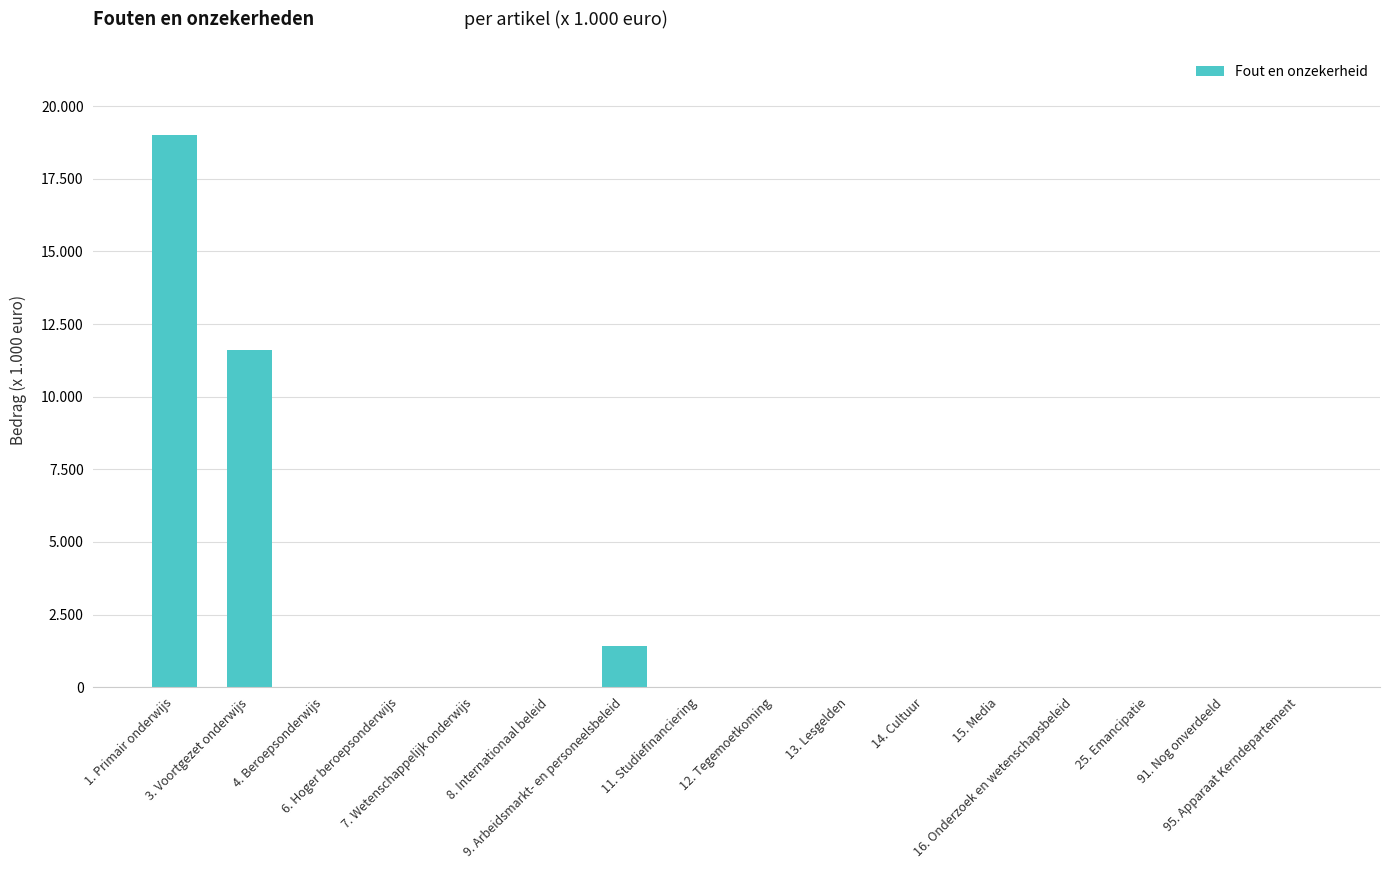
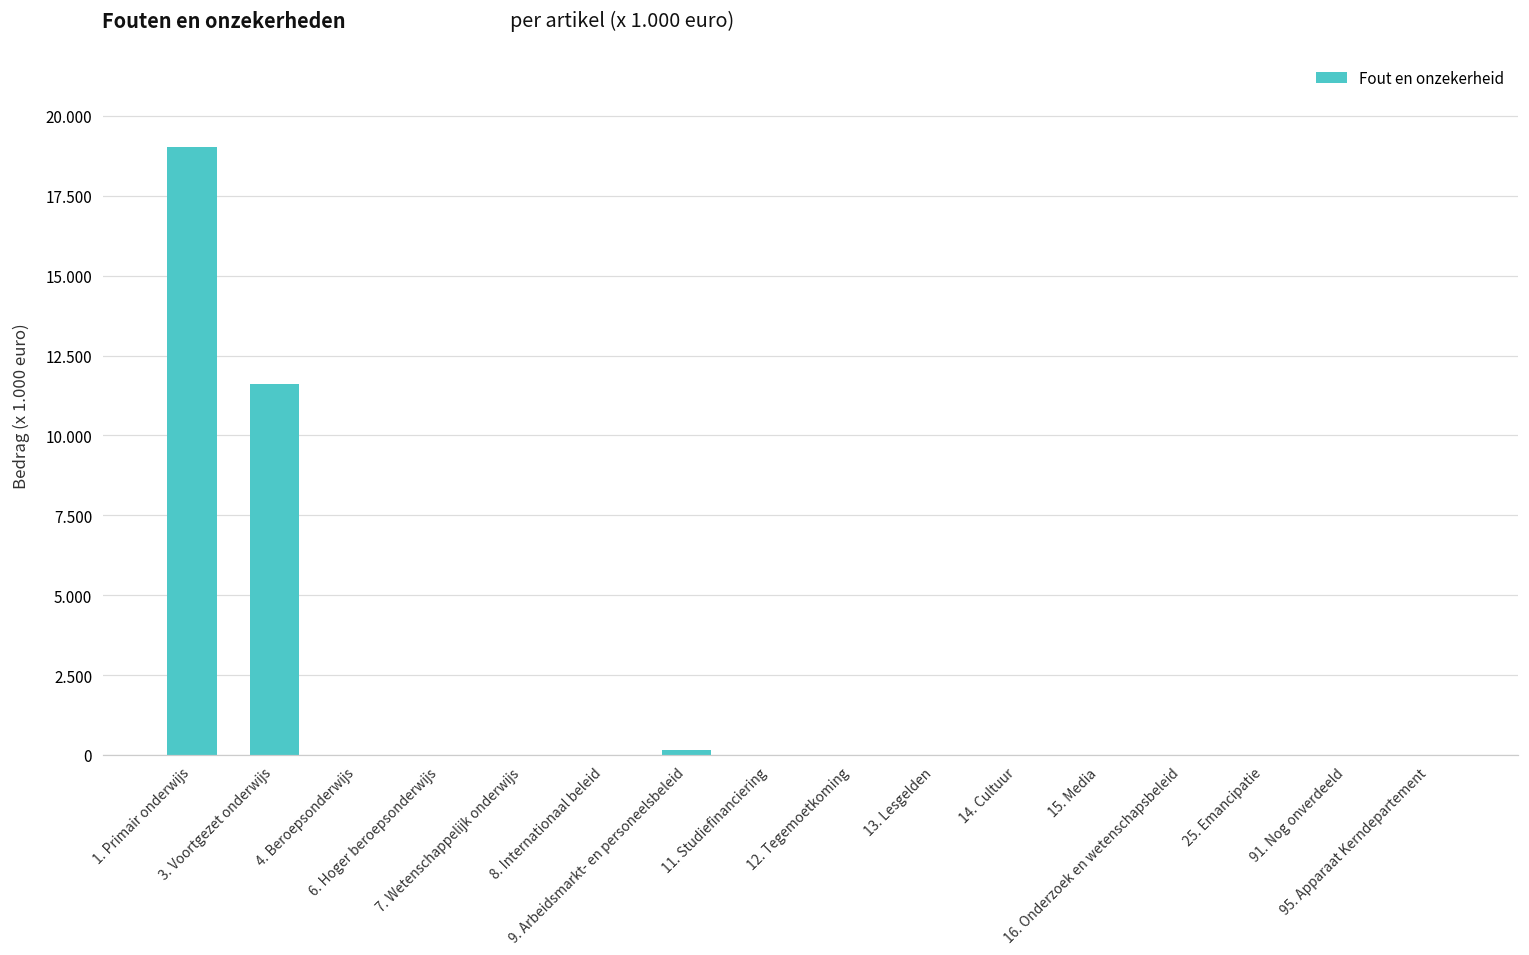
9. Arbeidsmarkt- en personeelsbeleid: 1.4 -> 0.2
